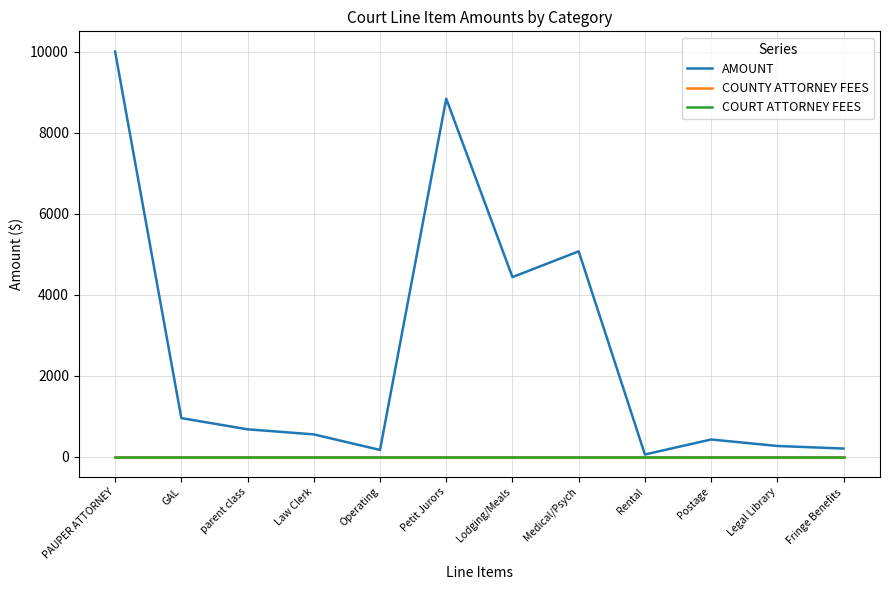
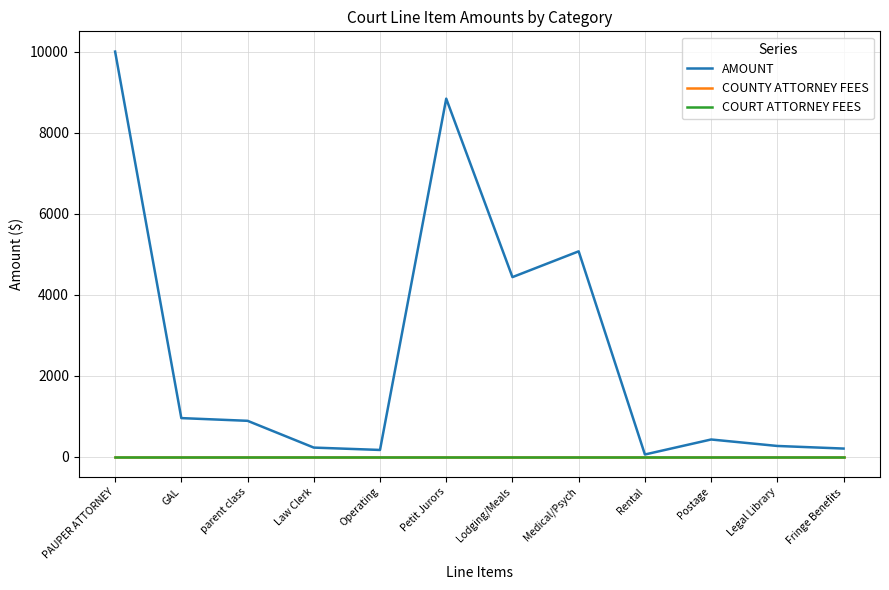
AMOUNT, parent class: 700 -> 900
AMOUNT, Law Clerk: 600 -> 200
